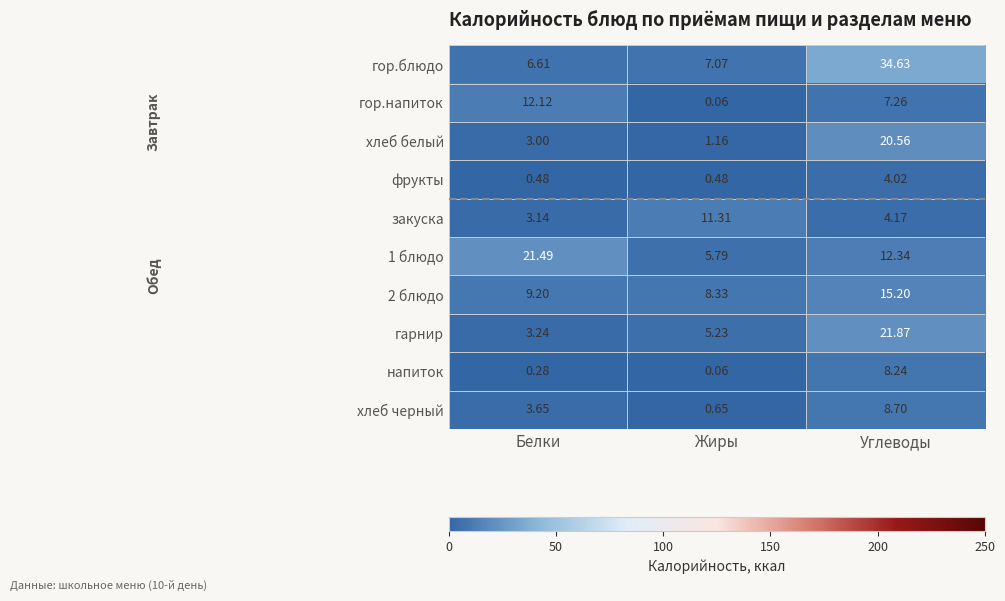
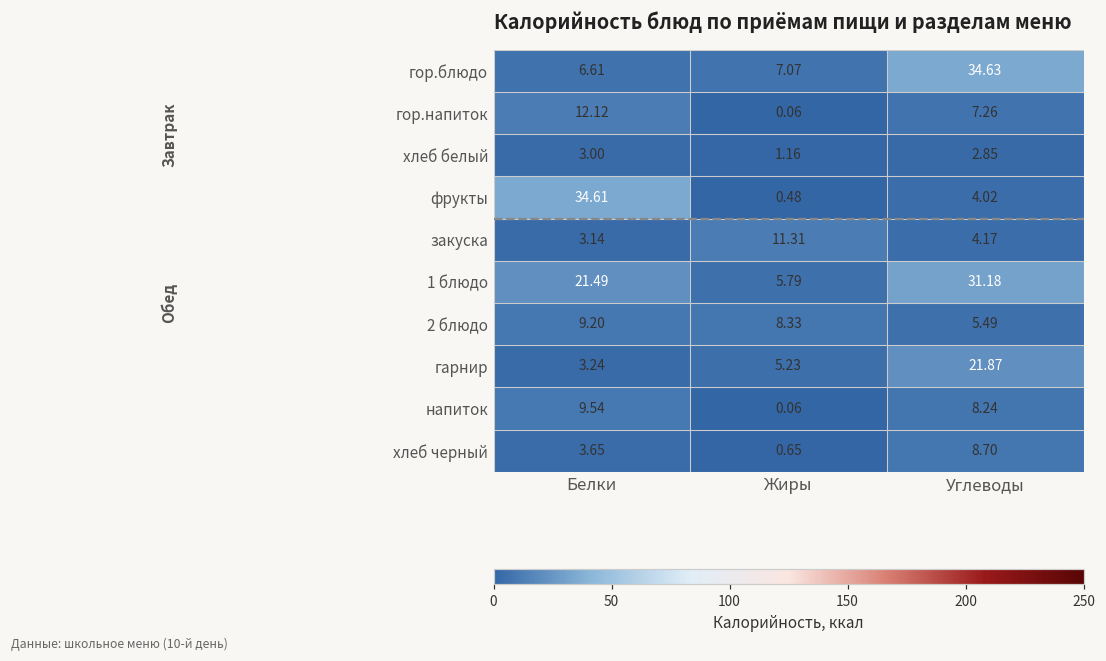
хлеб белый, Углеводы: 20.56 -> 2.85
фрукты, Белки: 0.48 -> 34.61
1 блюдо, Углеводы: 12.34 -> 31.18
2 блюдо, Углеводы: 15.20 -> 5.49
напиток, Белки: 0.28 -> 9.54
